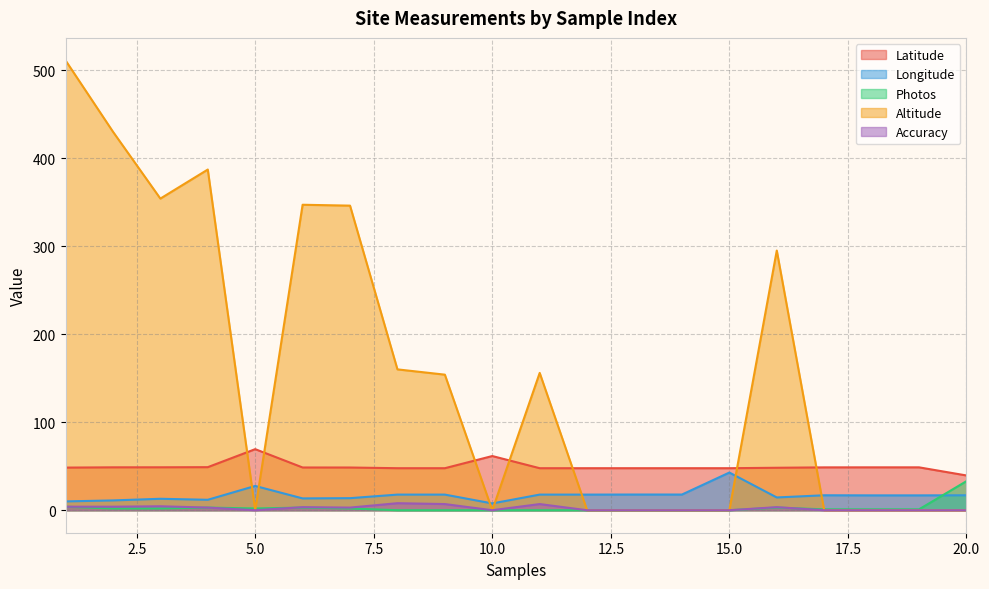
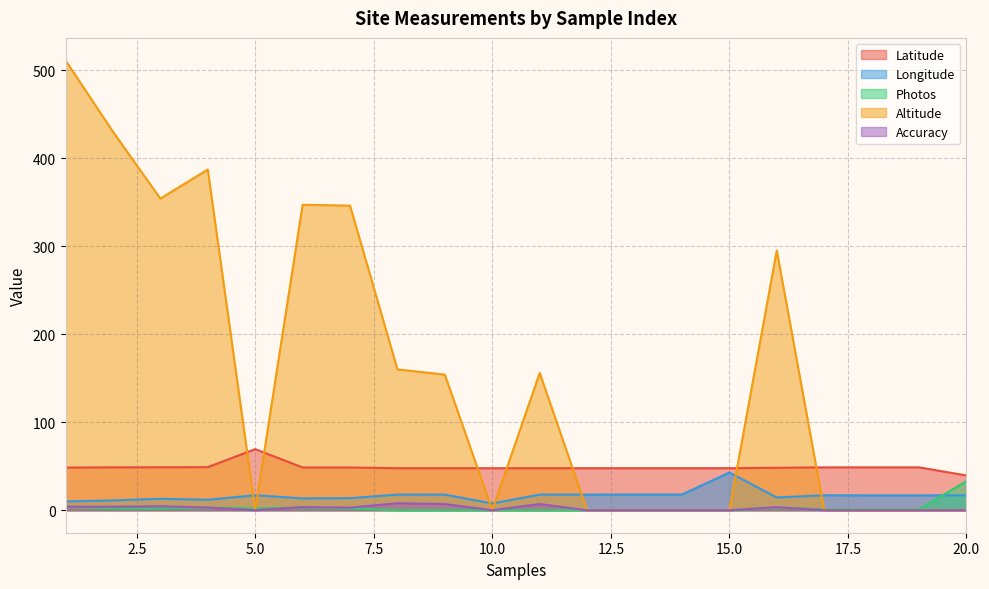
Longitude, 5.0: 30 -> 20
Latitude, 10.0: 60 -> 50
